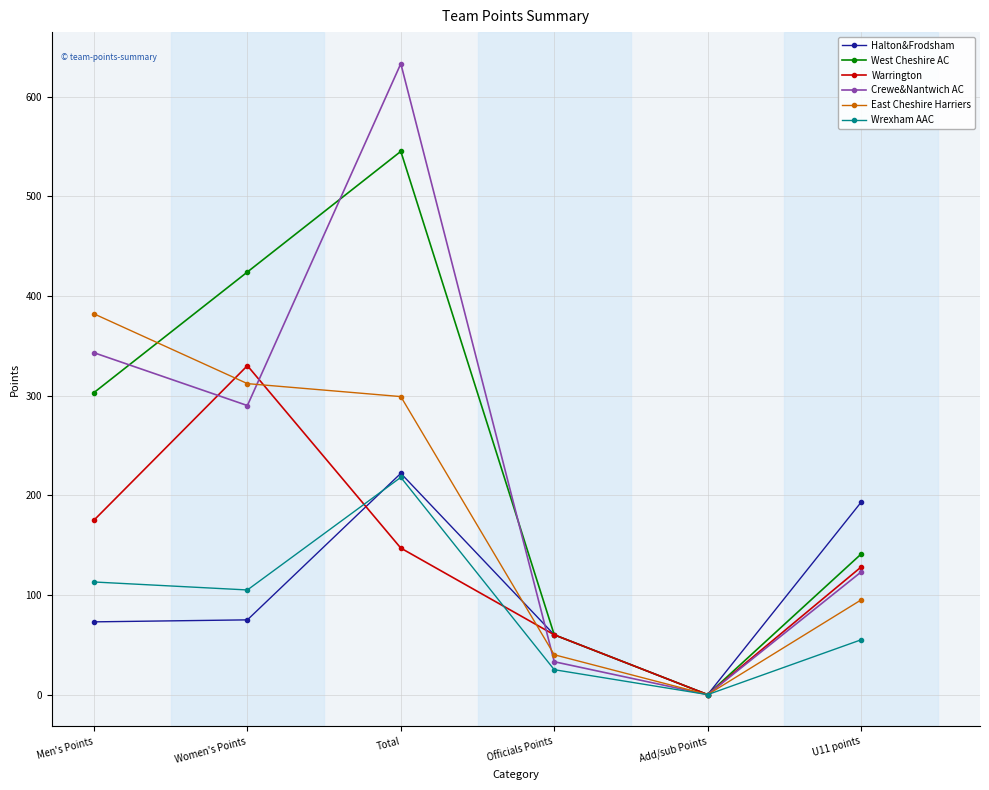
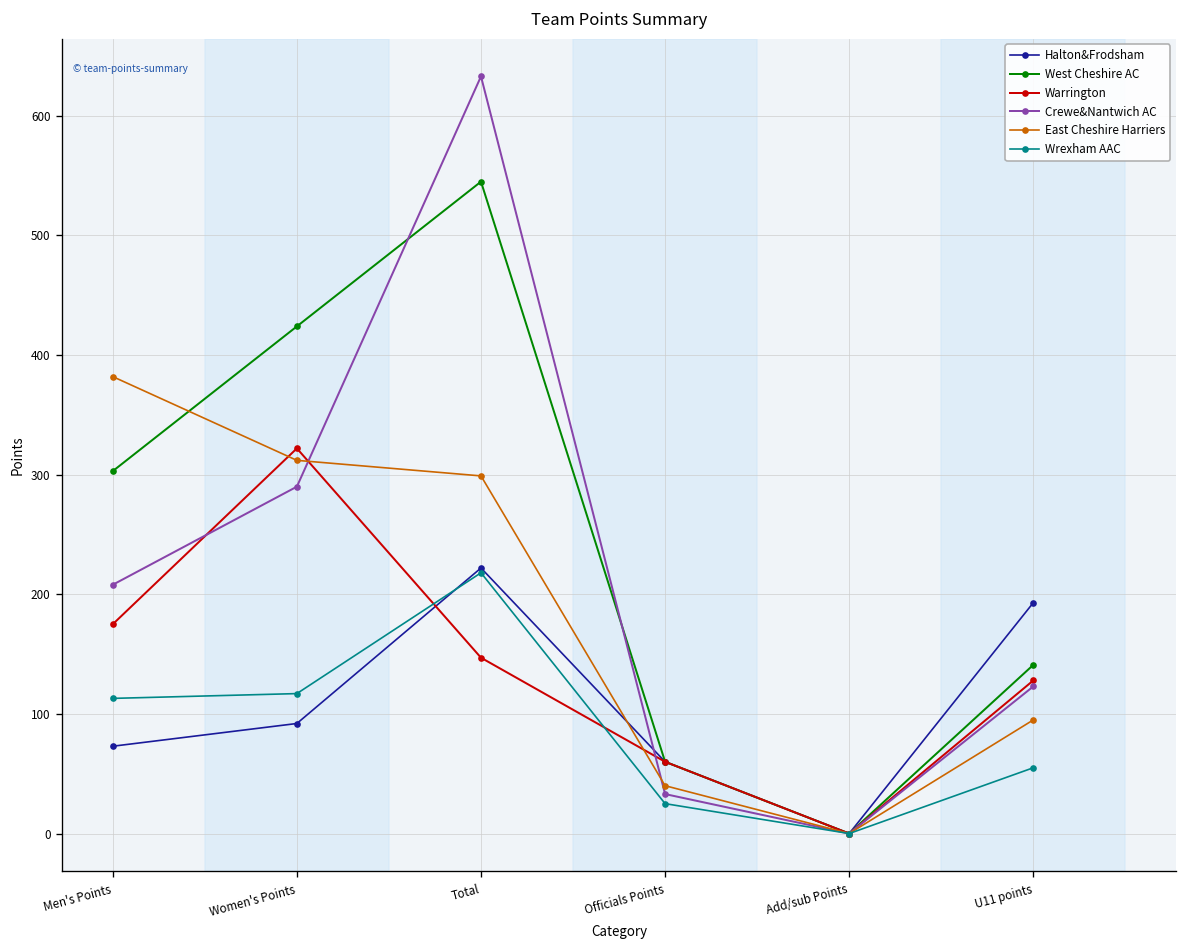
Crewe&Nantwich AC, Men's Points: 340 -> 210
Halton&Frodsham, Women's Points: 80 -> 90
Warrington, Women's Points: 330 -> 320
Wrexham AAC, Women's Points: 110 -> 120
